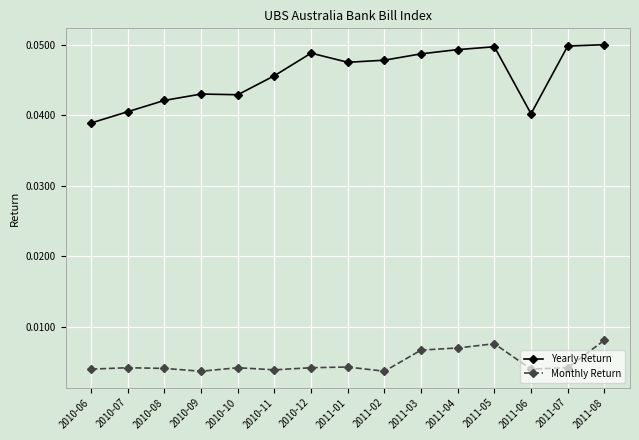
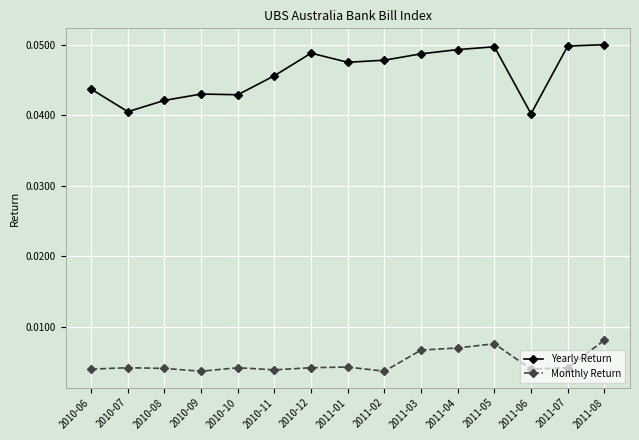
Yearly Return, 2010-06: 0.039 -> 0.044
